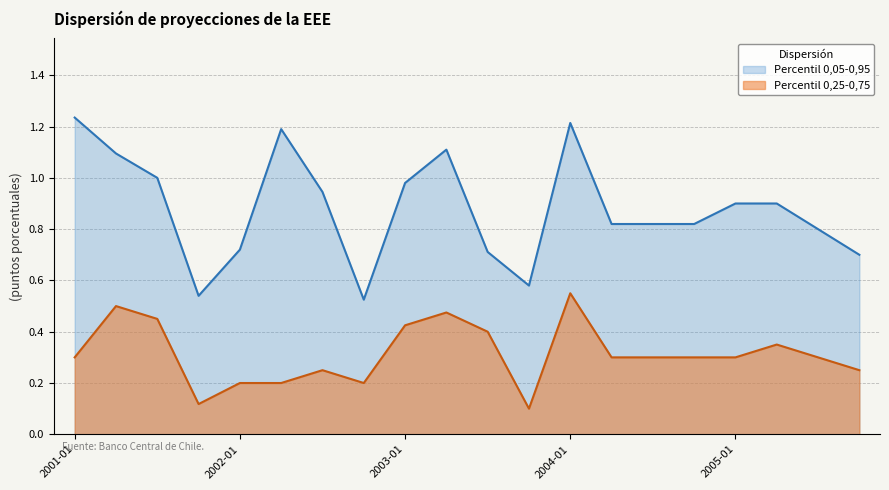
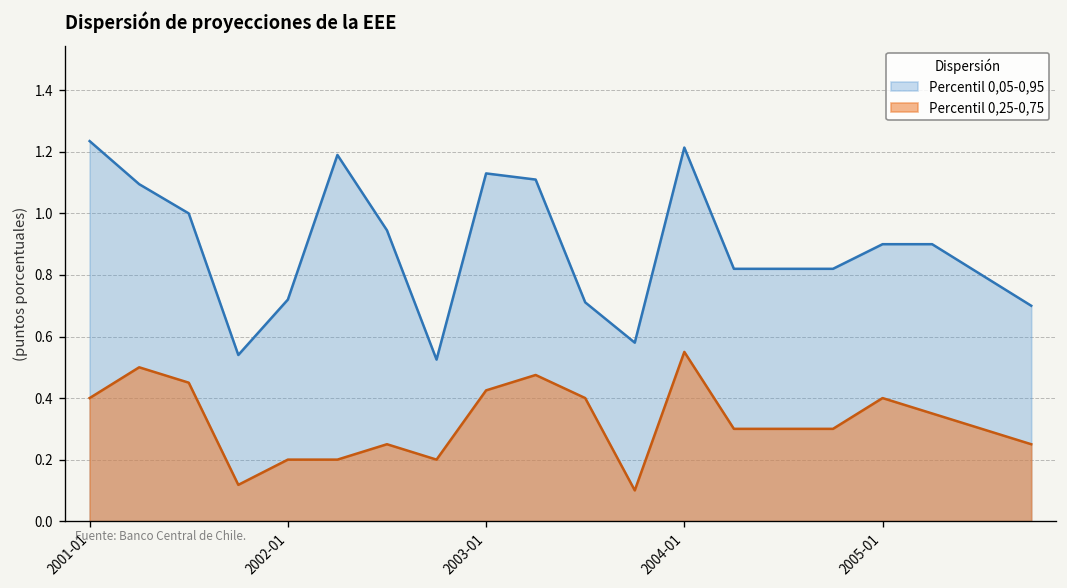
Percentil 0,25-0,75, 2001-01: 0.3 -> 0.4
Percentil 0,05-0,95, 2003-01: 0.98 -> 1.13
Percentil 0,25-0,75, 2005-01: 0.3 -> 0.4
